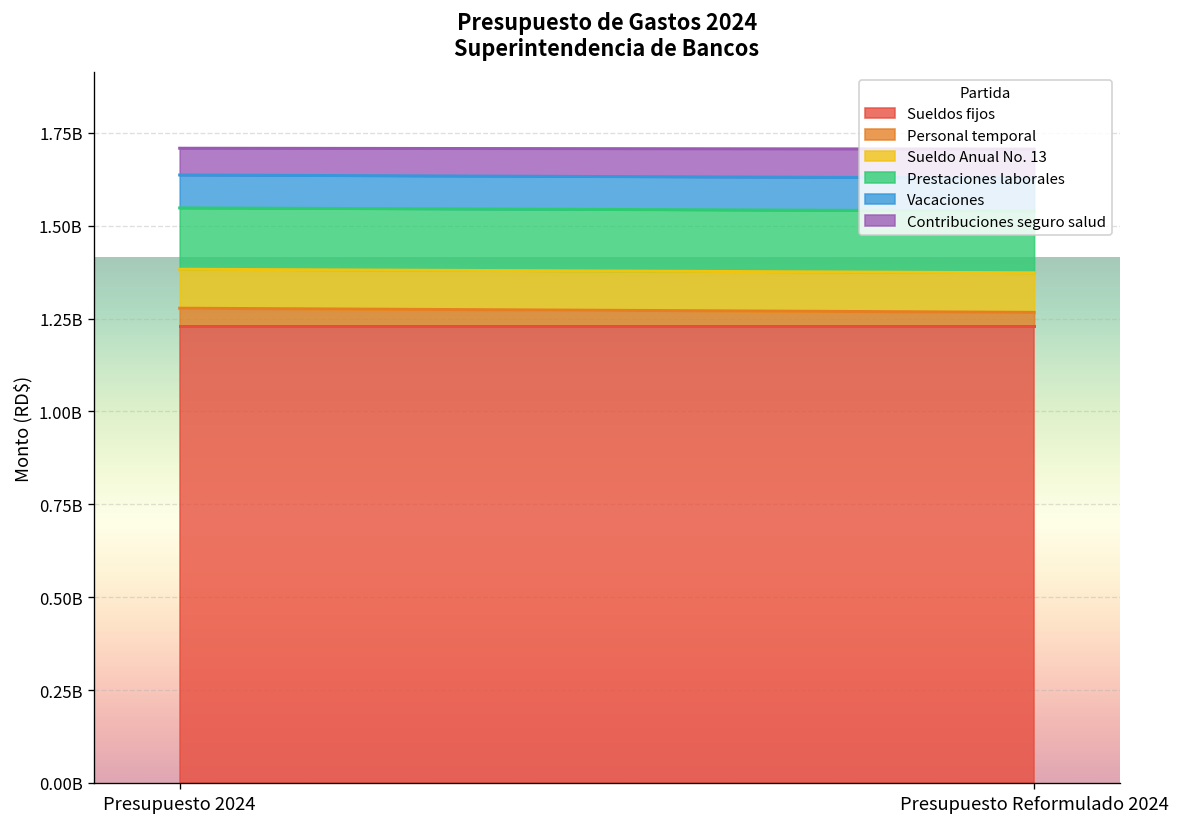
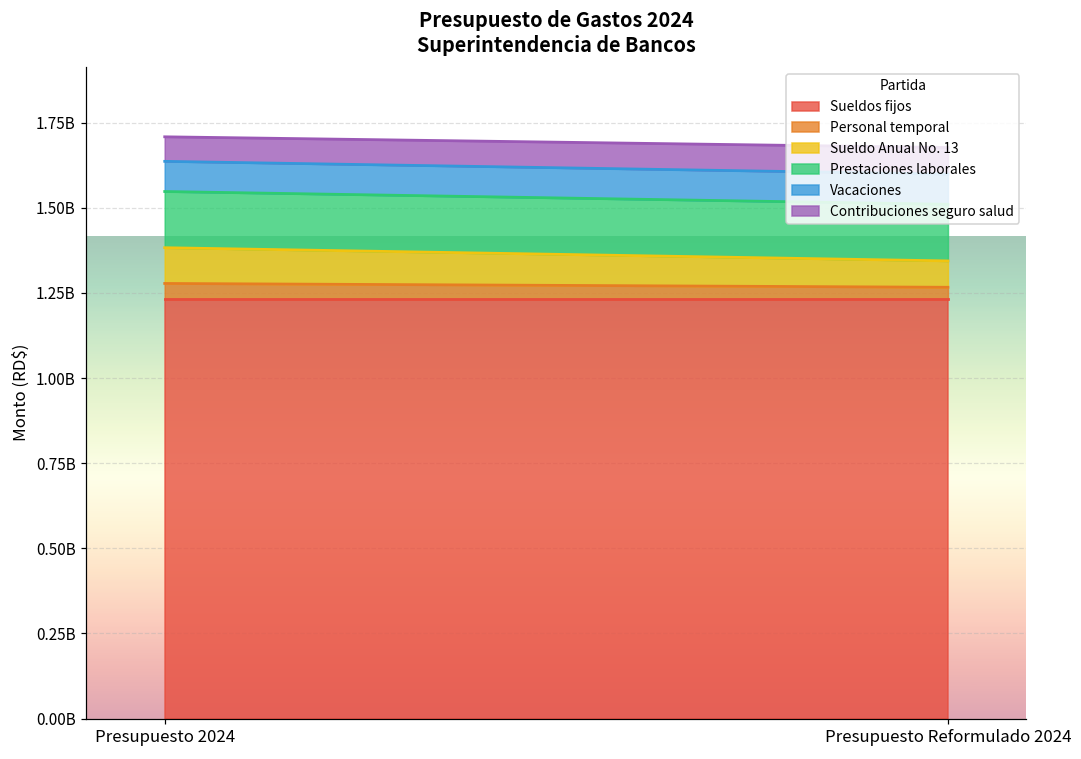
Sueldo Anual No. 13, Presupuesto Reformulado 2024: 110000000 -> 80000000
